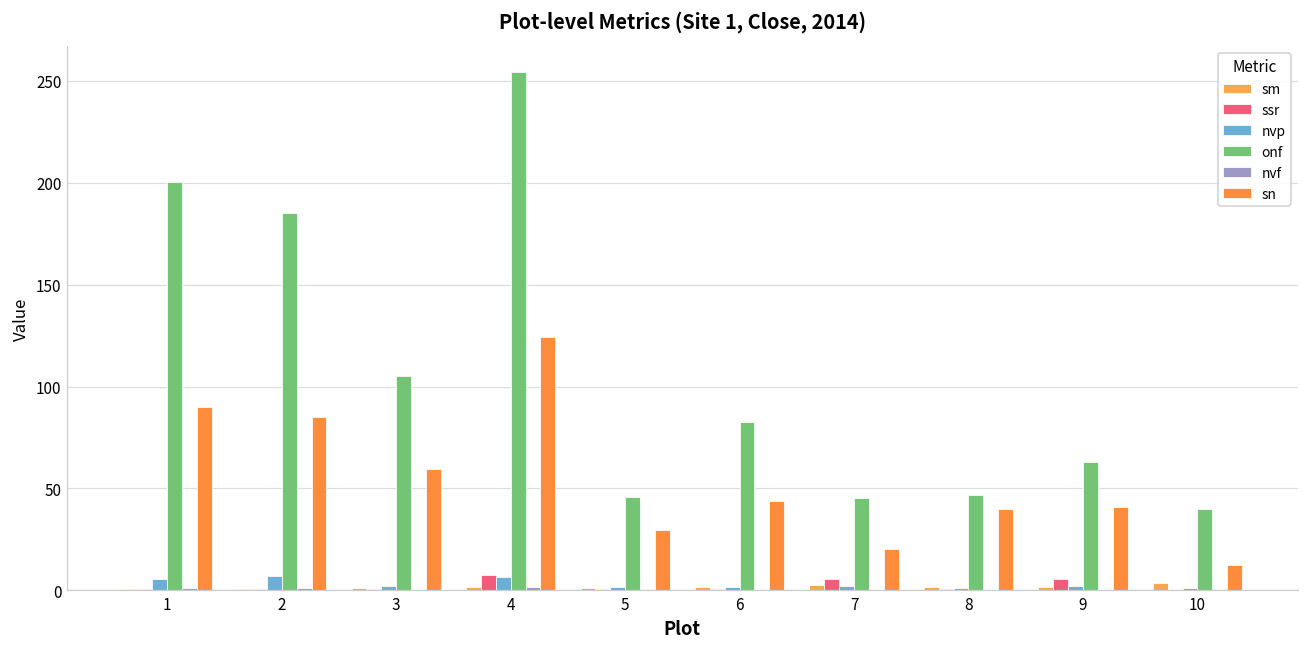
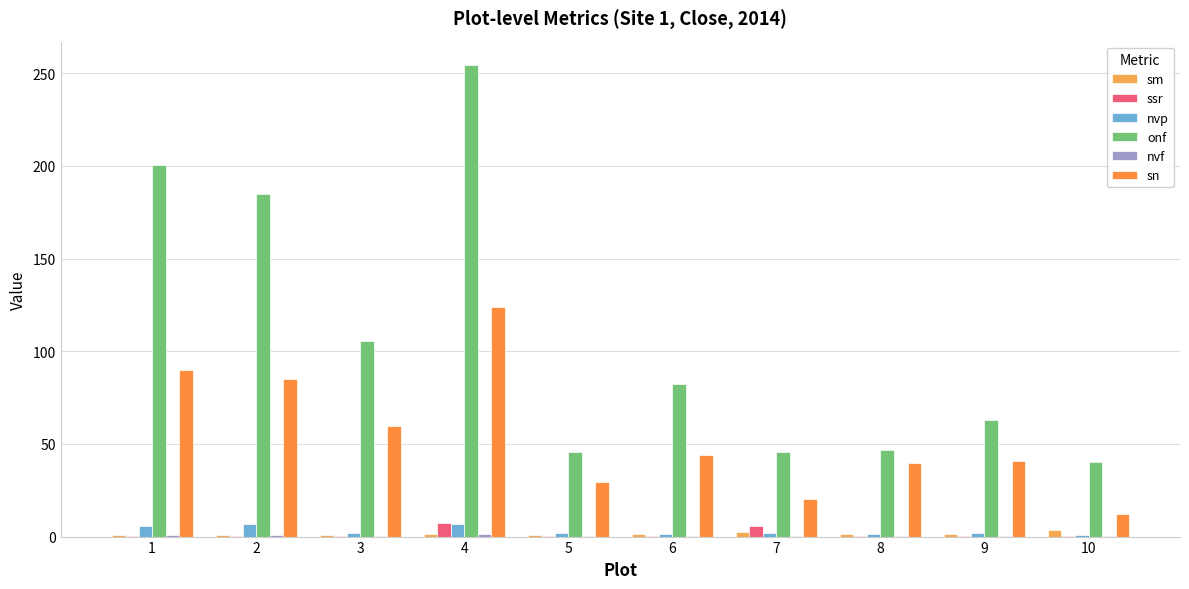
ssr, 9: 6 -> 1
